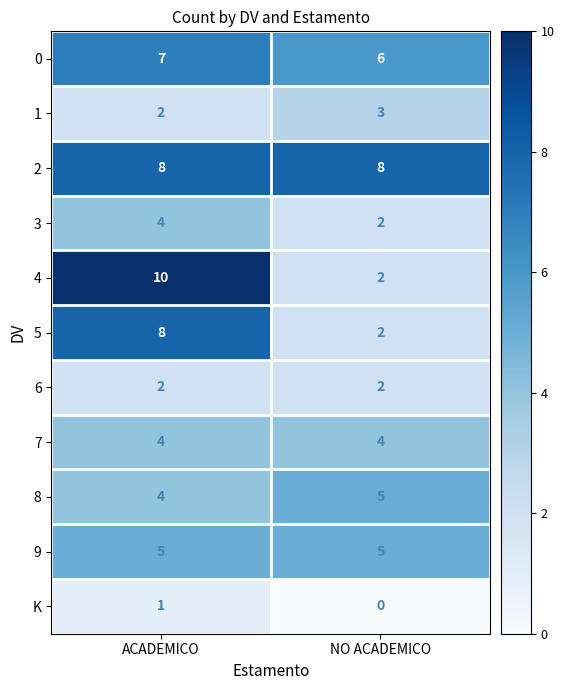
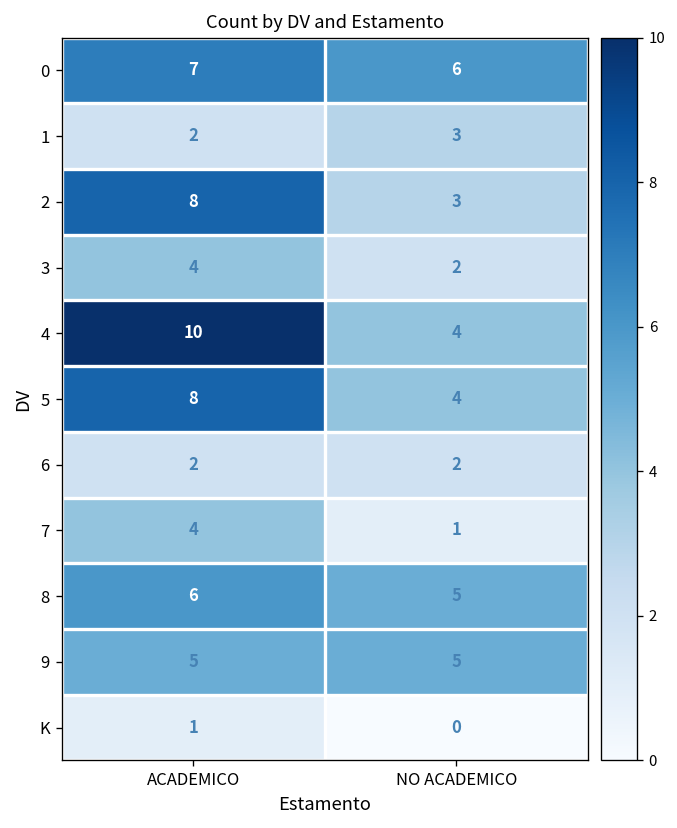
2, NO ACADEMICO: 8 -> 3
4, NO ACADEMICO: 2 -> 4
5, NO ACADEMICO: 2 -> 4
7, NO ACADEMICO: 4 -> 1
8, ACADEMICO: 4 -> 6
